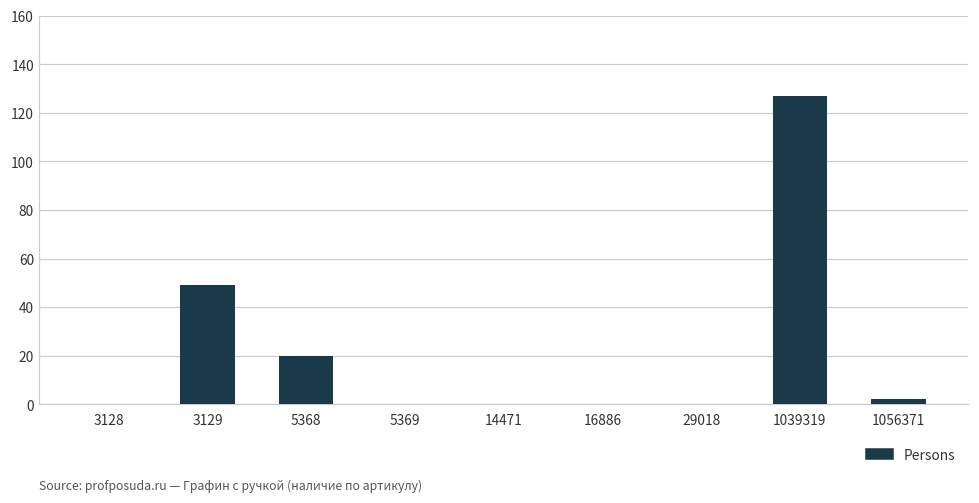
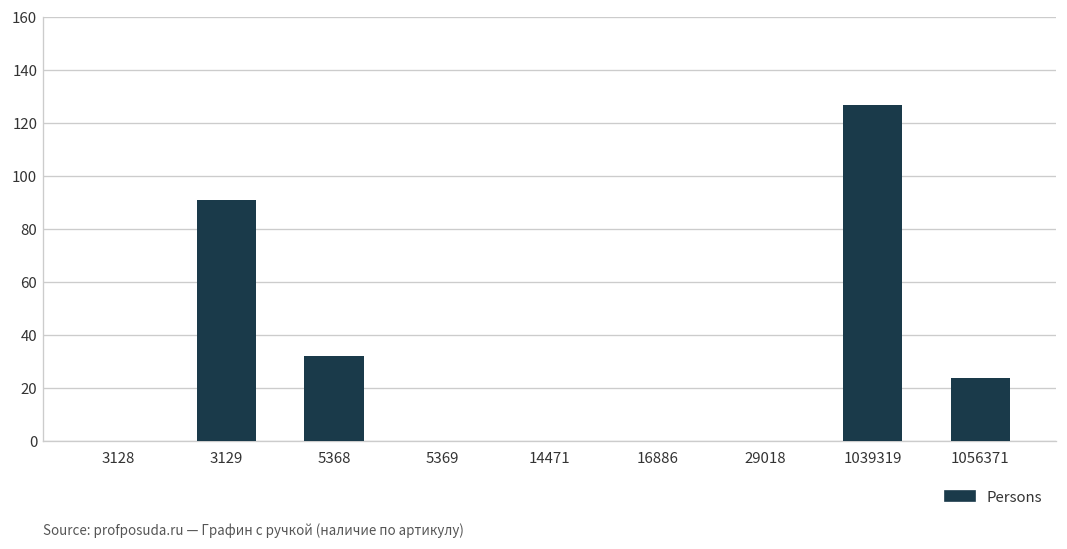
3129: 49 -> 91
5368: 20 -> 32
1056371: 2 -> 24
